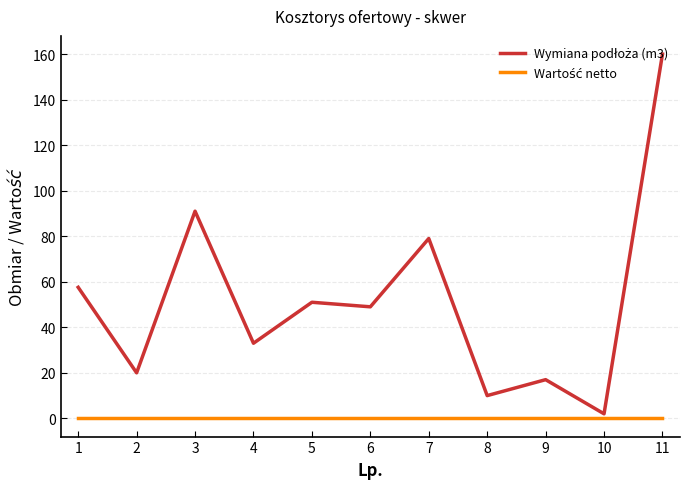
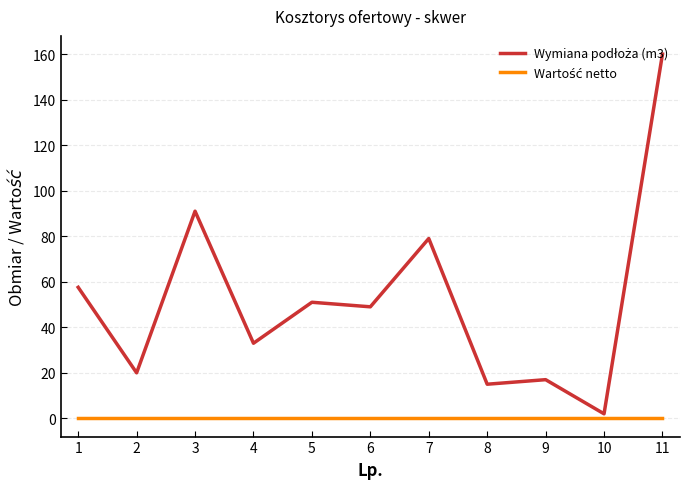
Wymiana podłoża (m3), 8: 10 -> 15
